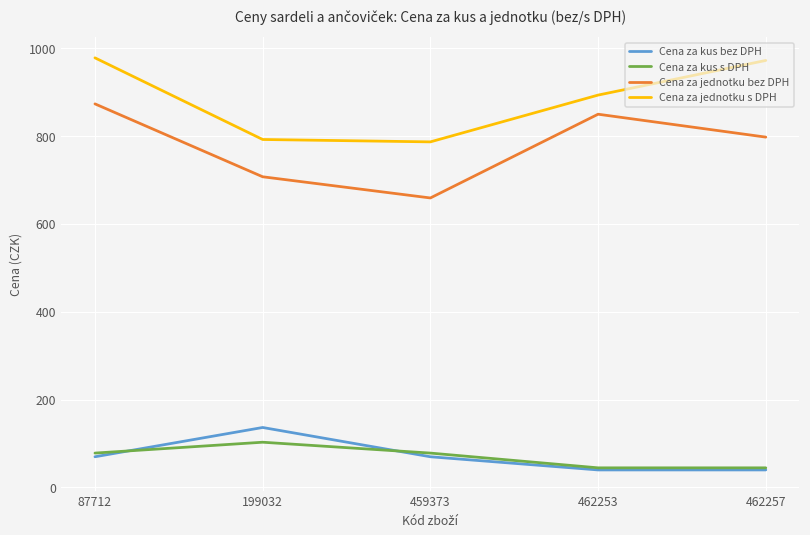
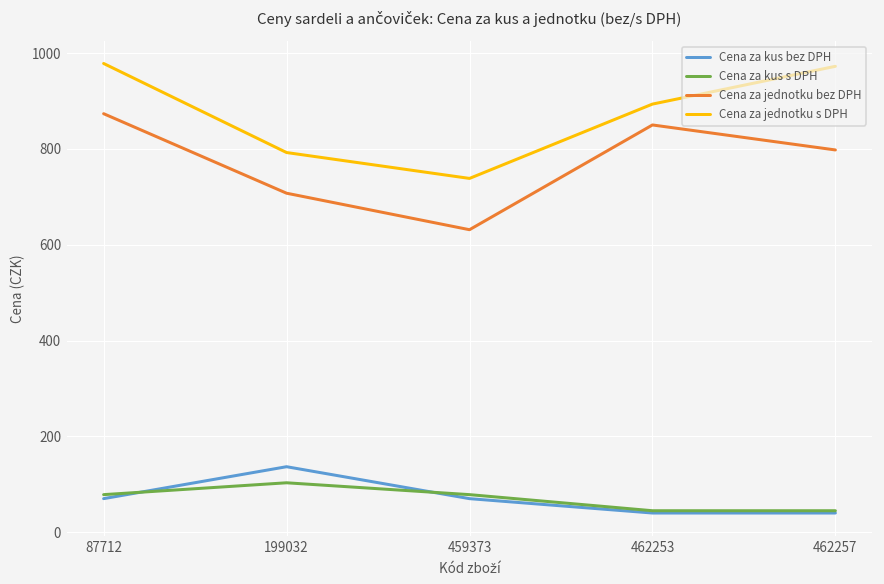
Cena za jednotku bez DPH, 459373: 660 -> 630
Cena za jednotku s DPH, 459373: 790 -> 740
